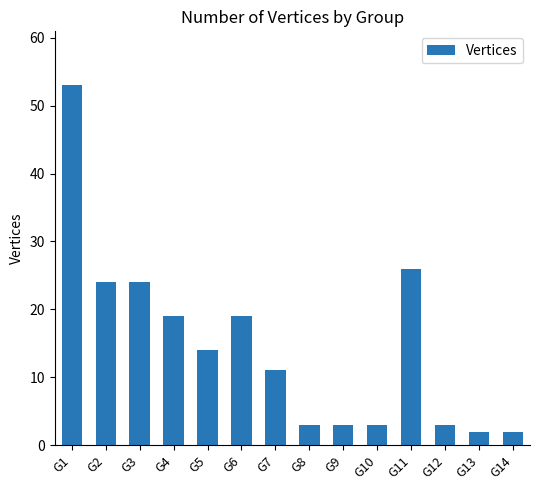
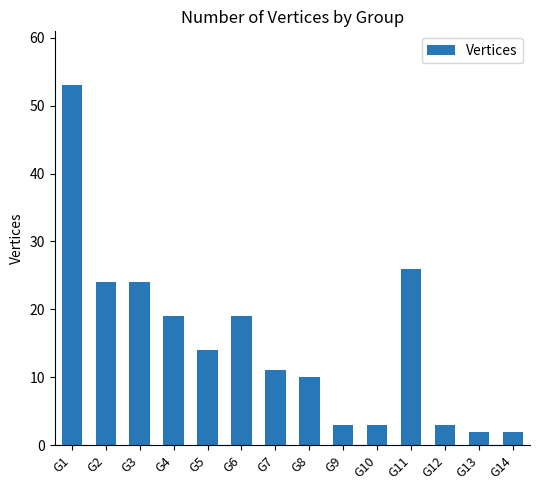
G8: 3 -> 10
